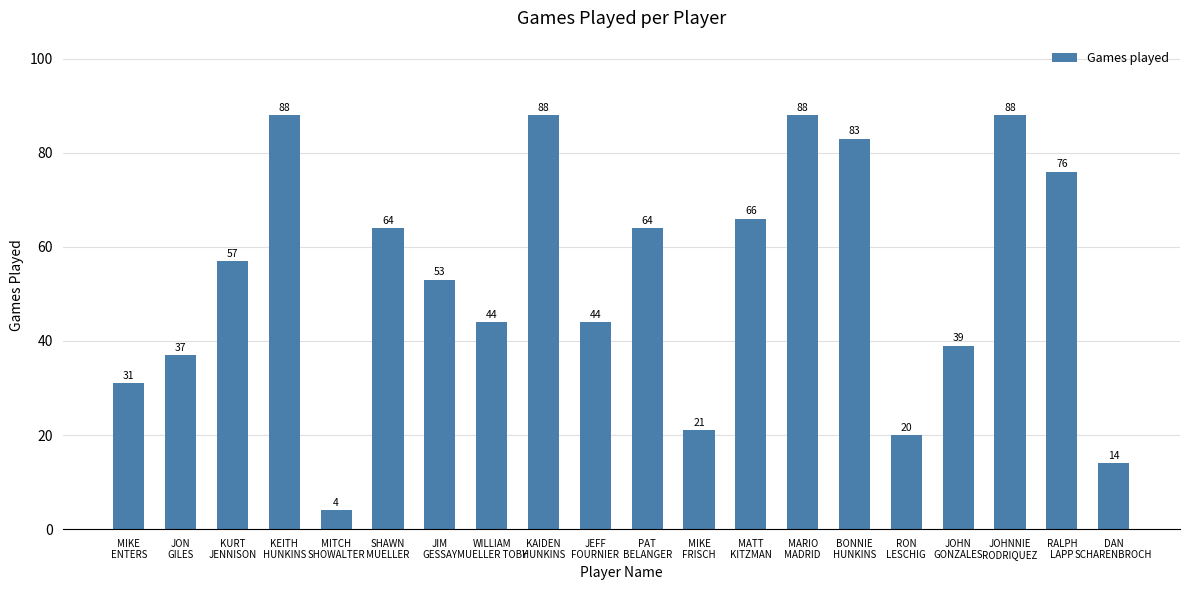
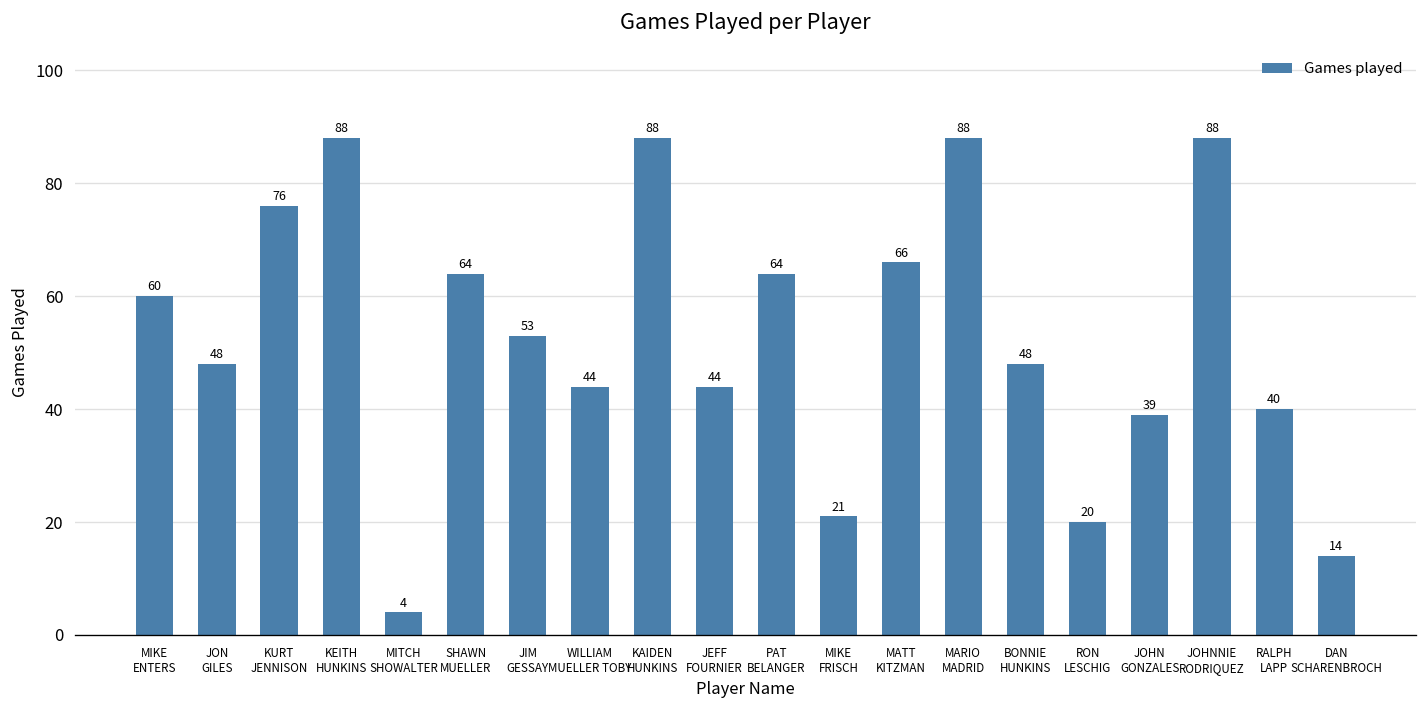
MIKE ENTERS: 31 -> 60
JON GILES: 37 -> 48
KURT JENNISON: 57 -> 76
BONNIE HUNKINS: 83 -> 48
RALPH LAPP: 76 -> 40
